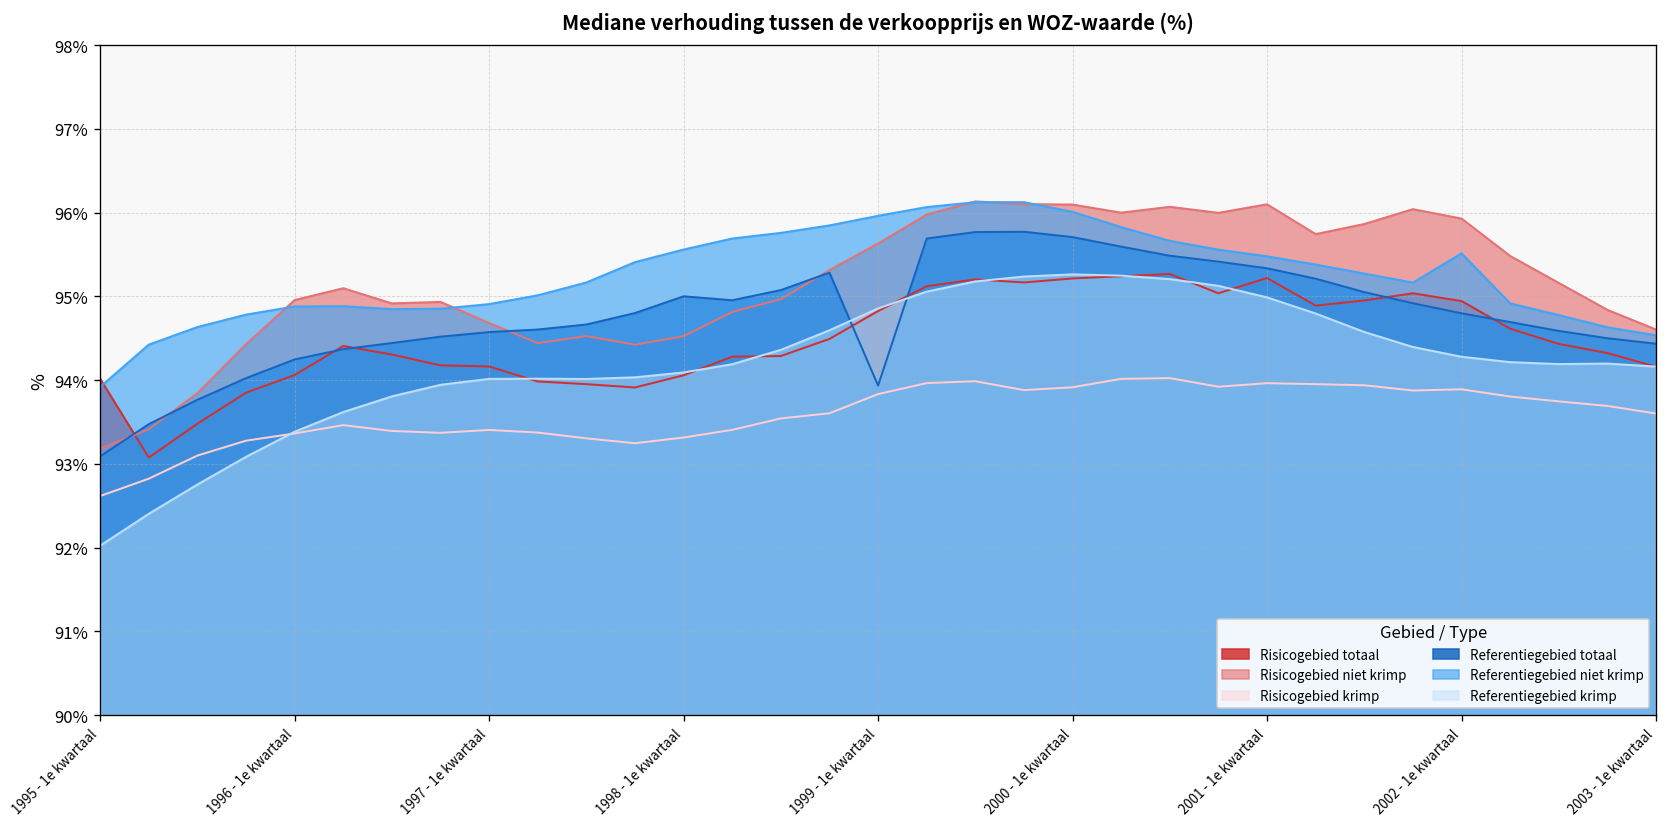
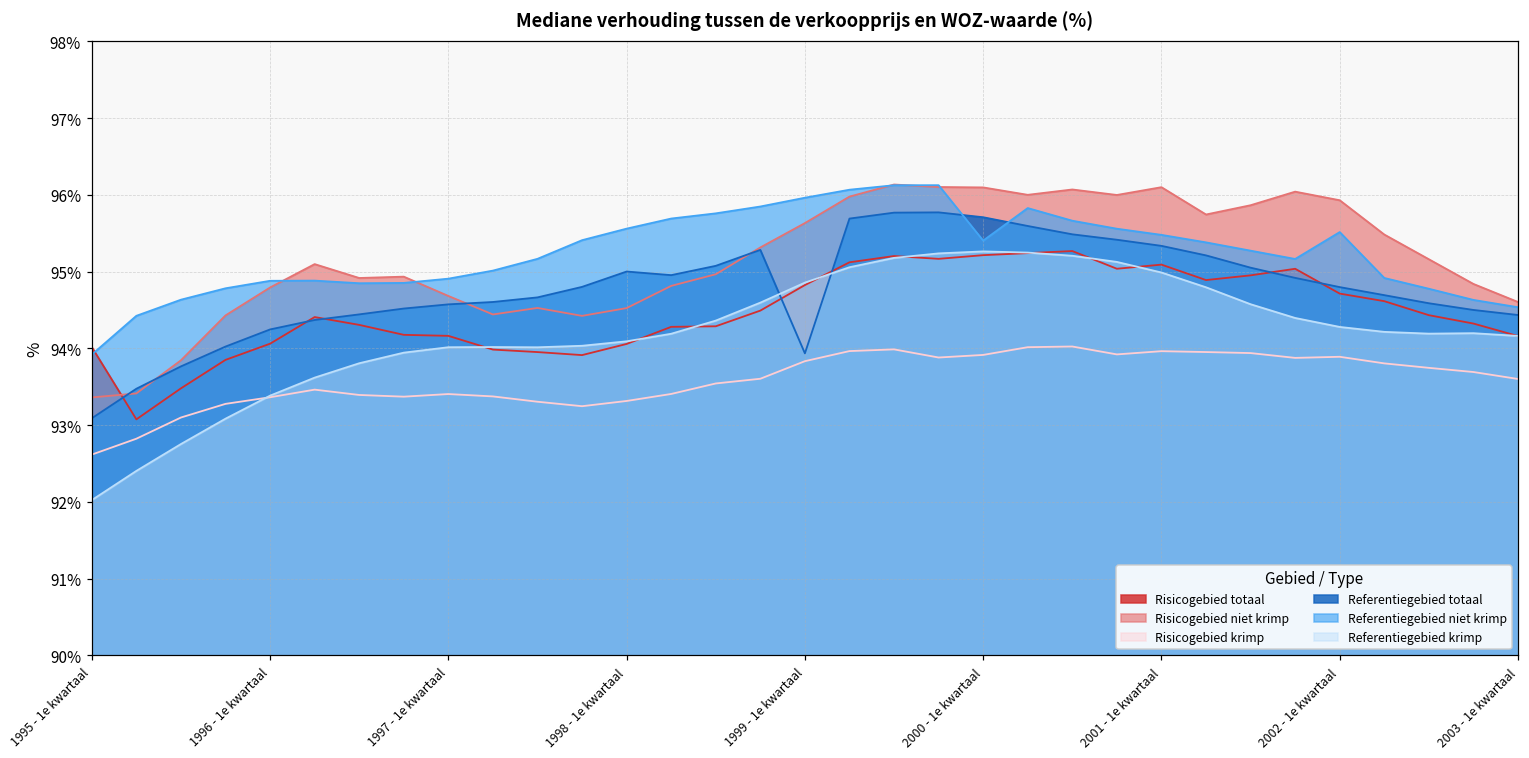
Risicogebied niet krimp, 1995 - 1e kwartaal: 93.2% -> 93.4%
Risicogebied niet krimp, 1996 - 1e kwartaal: 95.0% -> 94.8%
Referentiegebied niet krimp, 2000 - 1e kwartaal: 96.0% -> 95.4%
Risicogebied totaal, 2001 - 1e kwartaal: 95.2% -> 95.1%
Risicogebied totaal, 2002 - 1e kwartaal: 94.9% -> 94.7%
